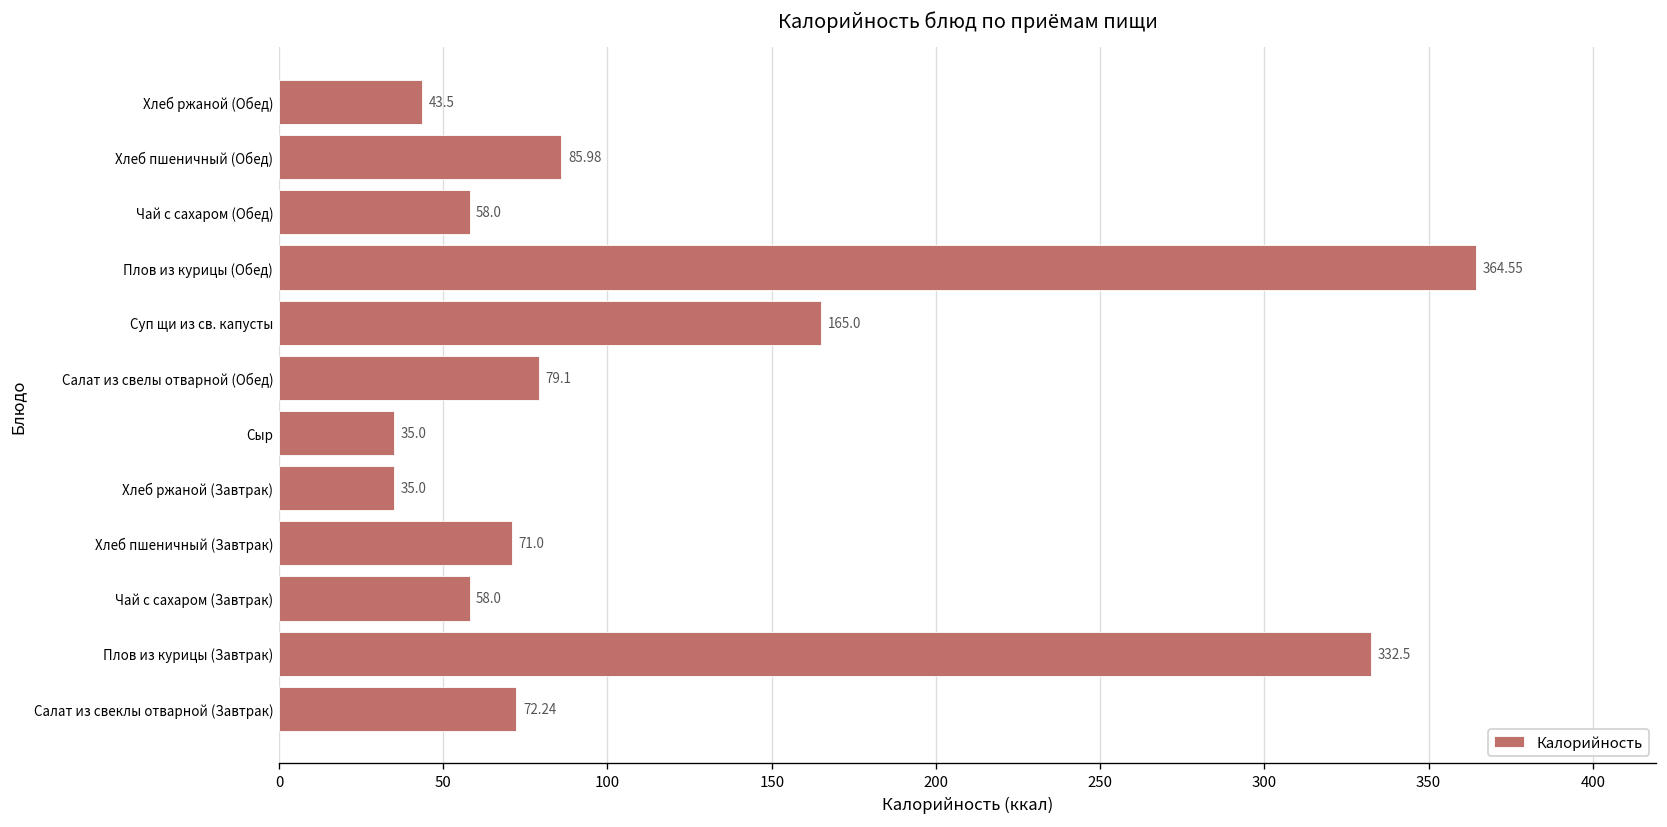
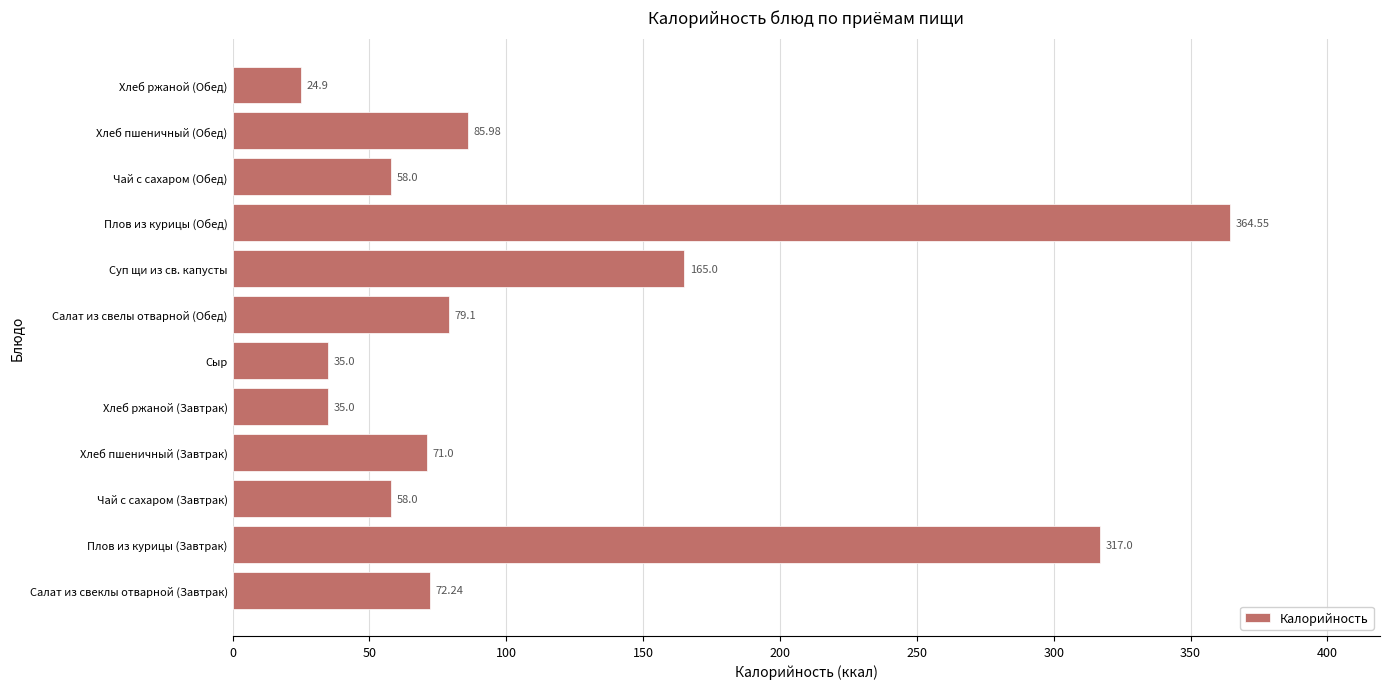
Хлеб ржаной (Обед): 43.5 -> 24.9
Плов из курицы (Завтрак): 332.5 -> 317.0
